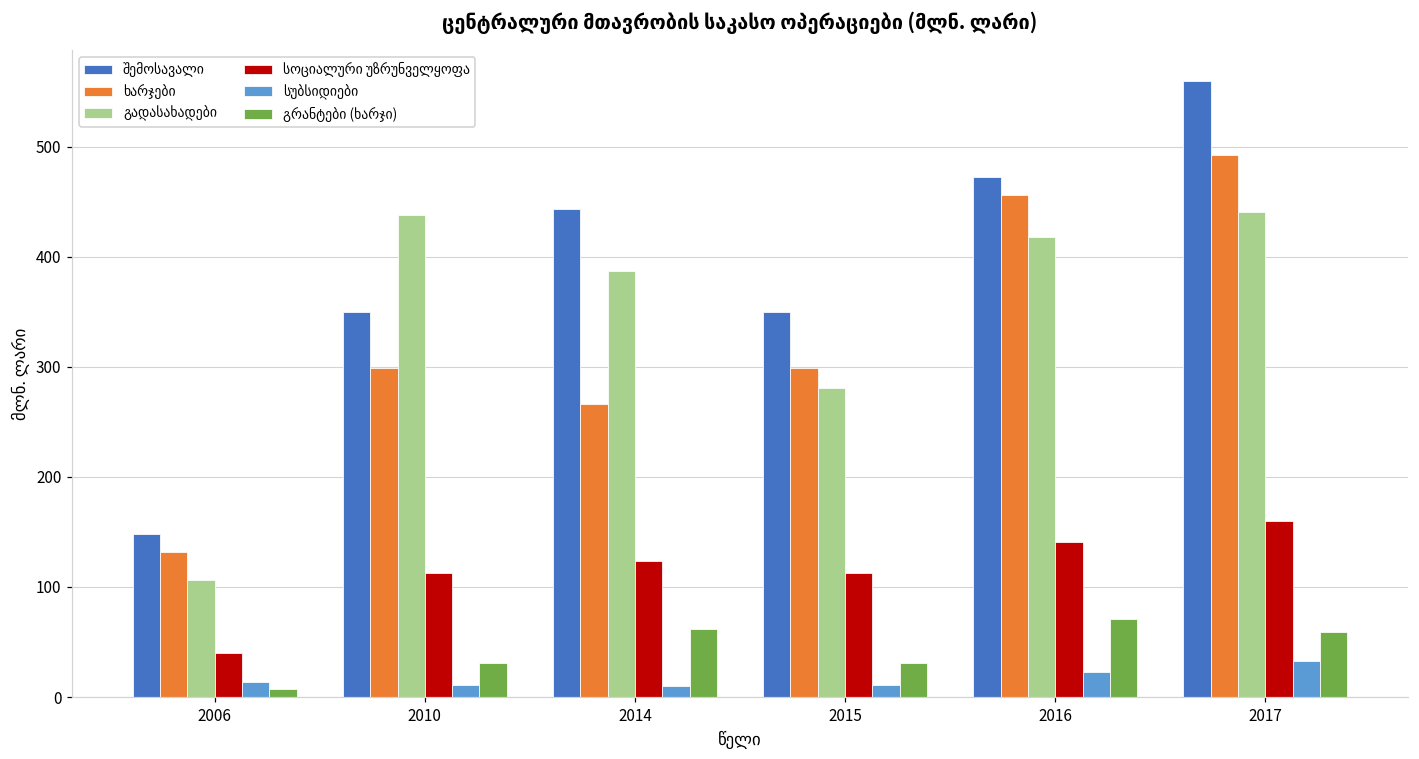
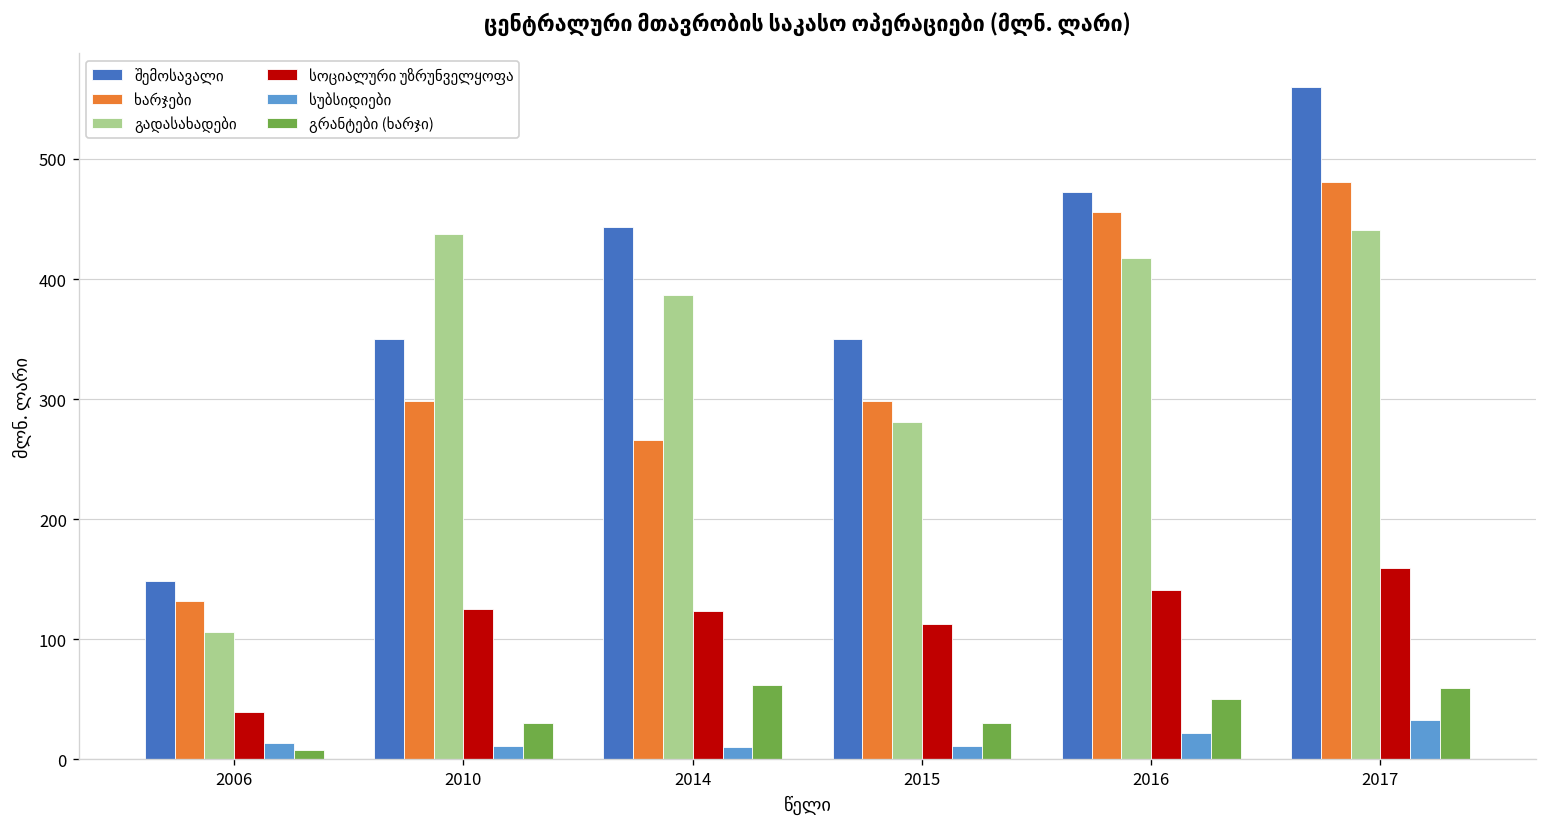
სოციალური უზრუნველყოფა, 2010: 113 -> 125
გრანტები (ხარჯი), 2016: 71 -> 50
ხარჯები, 2017: 492 -> 481
